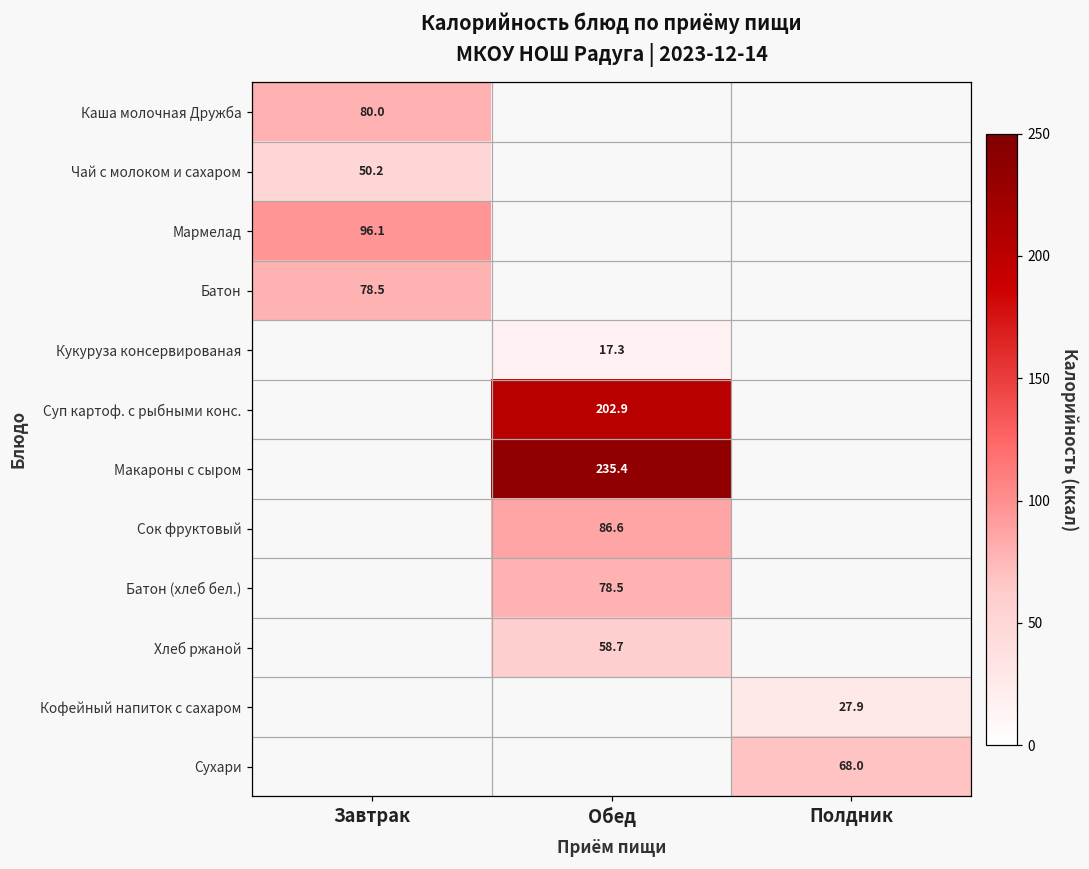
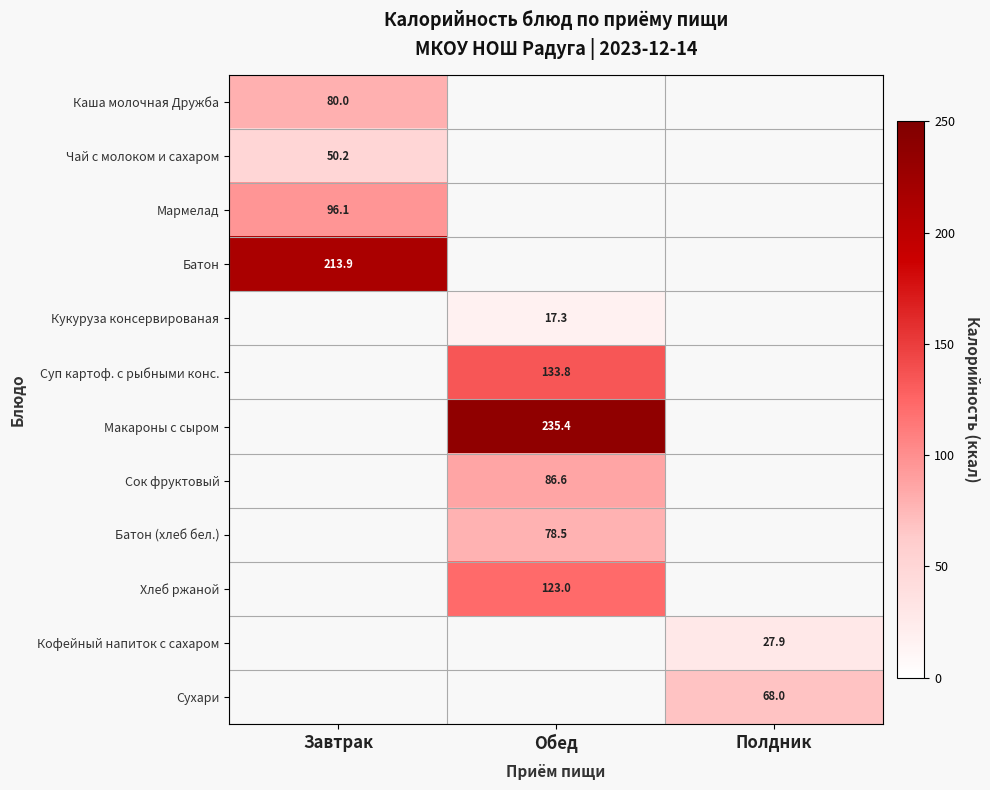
Батон, Завтрак: 78.5 -> 213.9
Суп картоф. с рыбными конс., Обед: 202.9 -> 133.8
Хлеб ржаной, Обед: 58.7 -> 123.0
